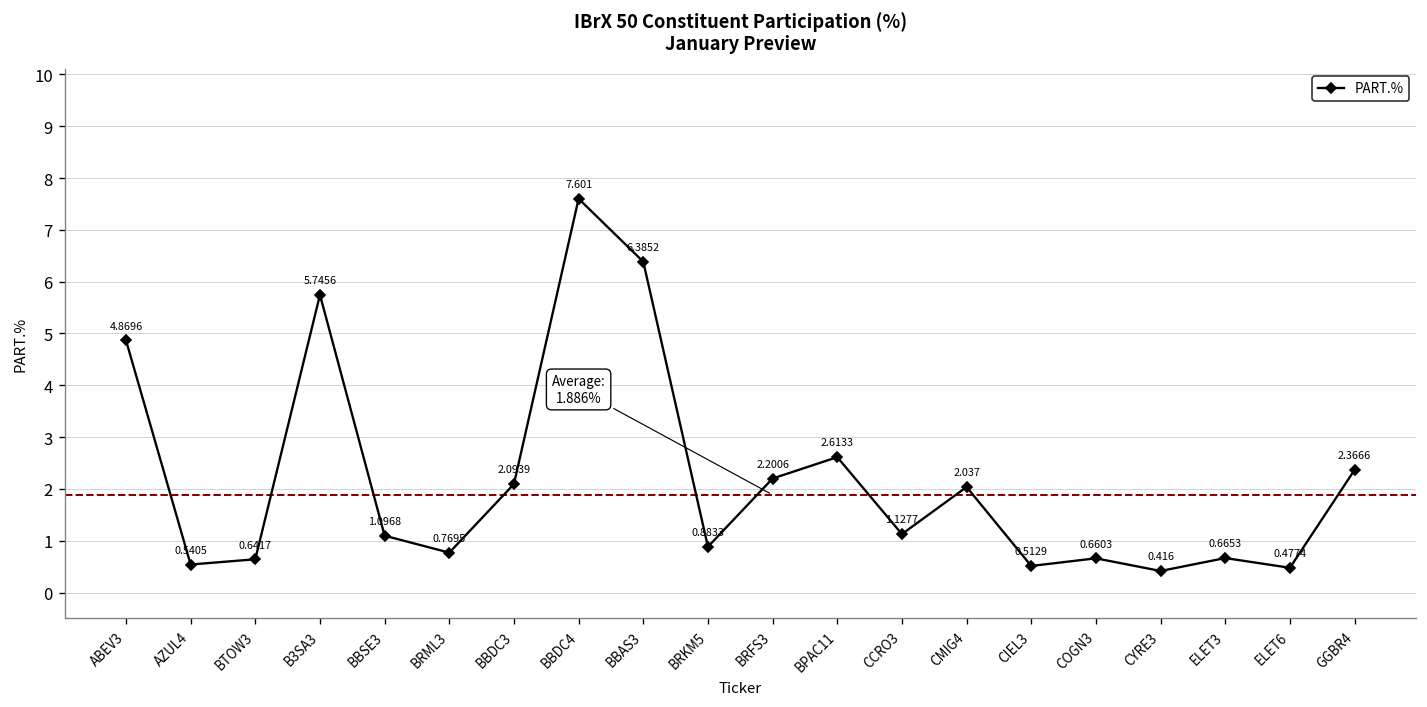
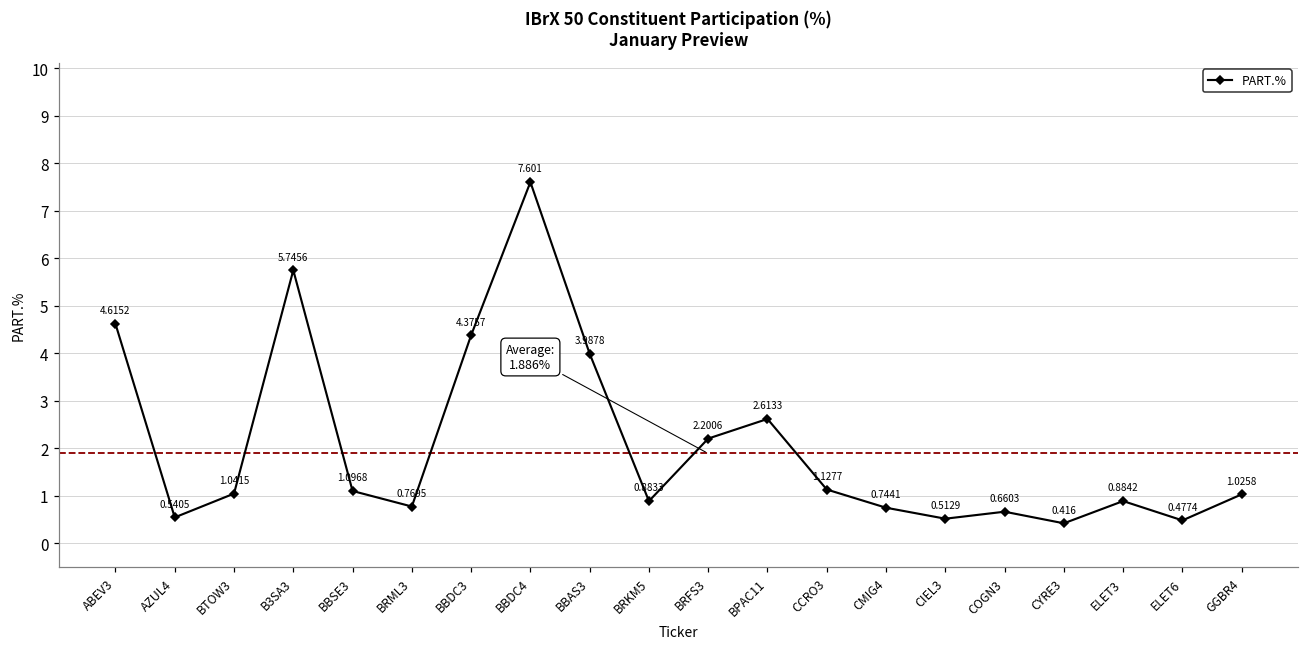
ABEV3: 4.8696 -> 4.6152
BTOW3: 0.6417 -> 1.0415
BBDC3: 2.0939 -> 4.3757
BBAS3: 6.3852 -> 3.9878
CMIG4: 2.037 -> 0.7441
ELET3: 0.6653 -> 0.8842
GGBR4: 2.3666 -> 1.0258
